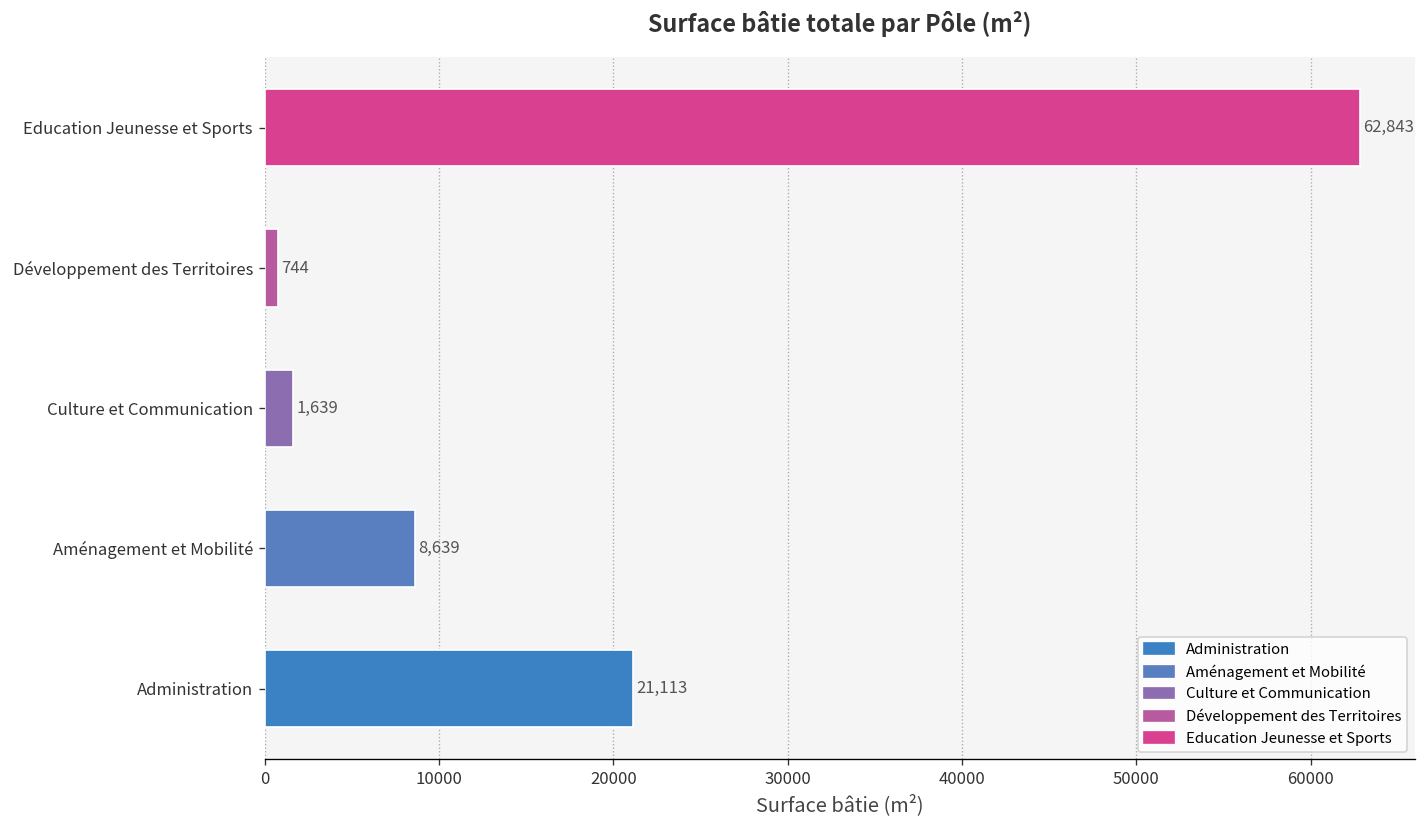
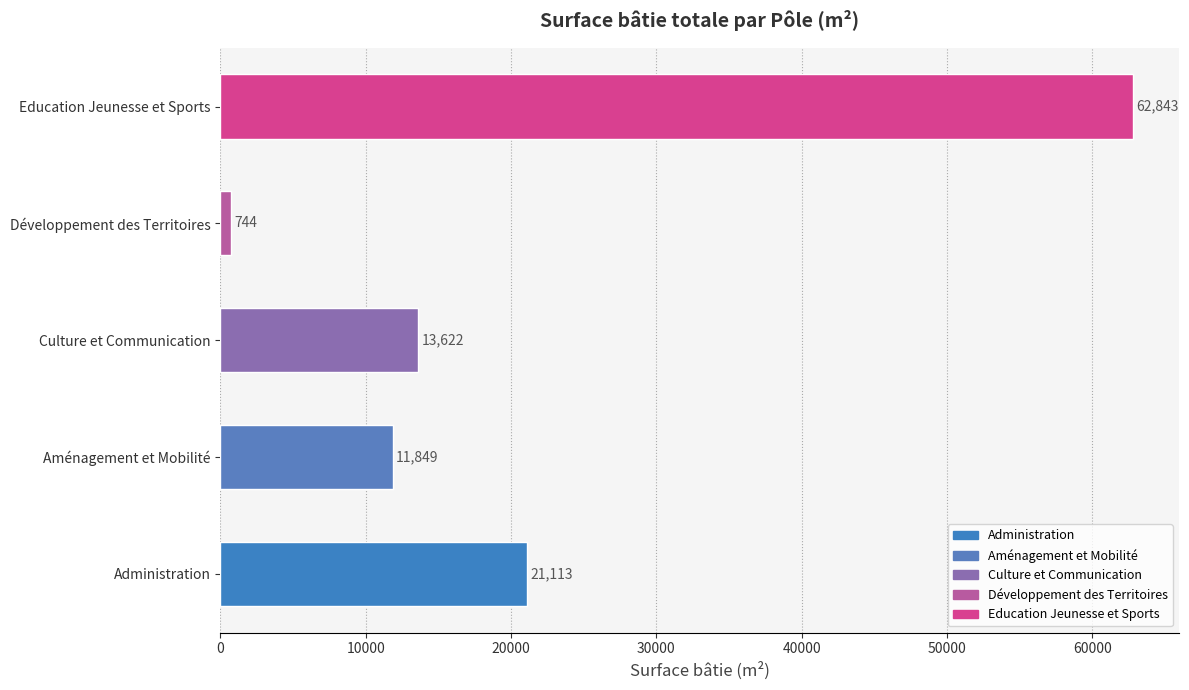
Culture et Communication: 1,639 -> 13,622
Aménagement et Mobilité: 8,639 -> 11,849
